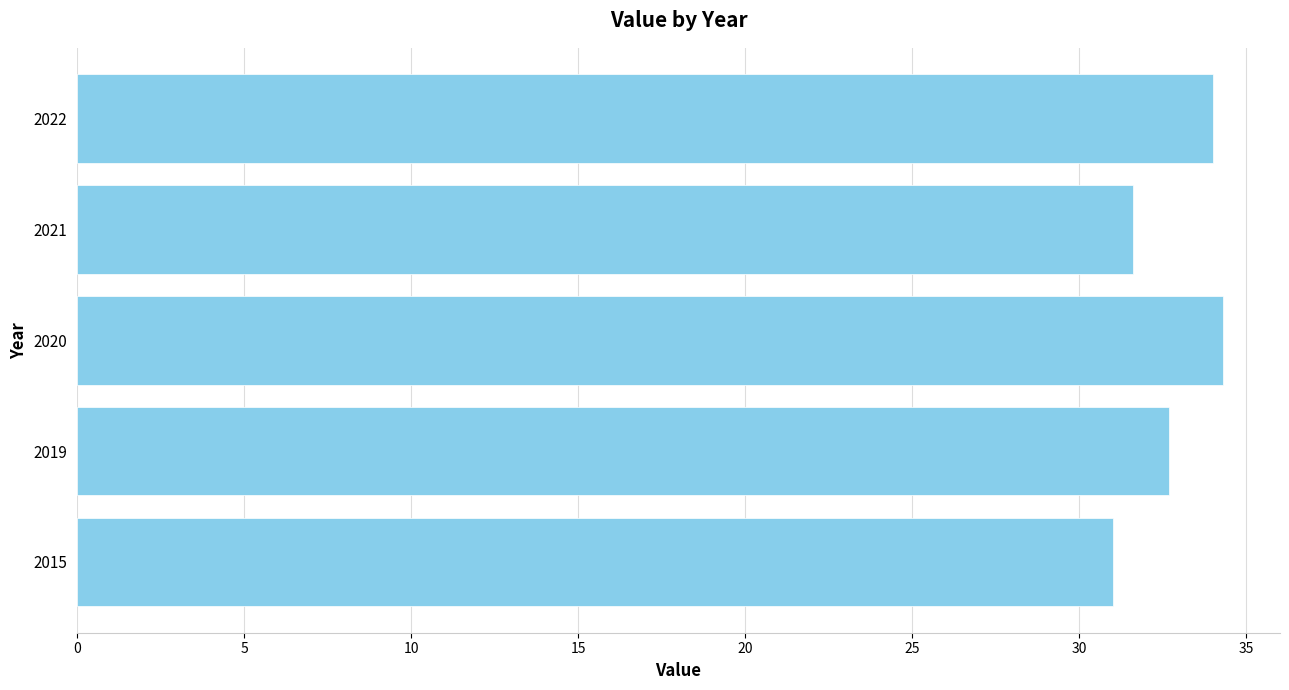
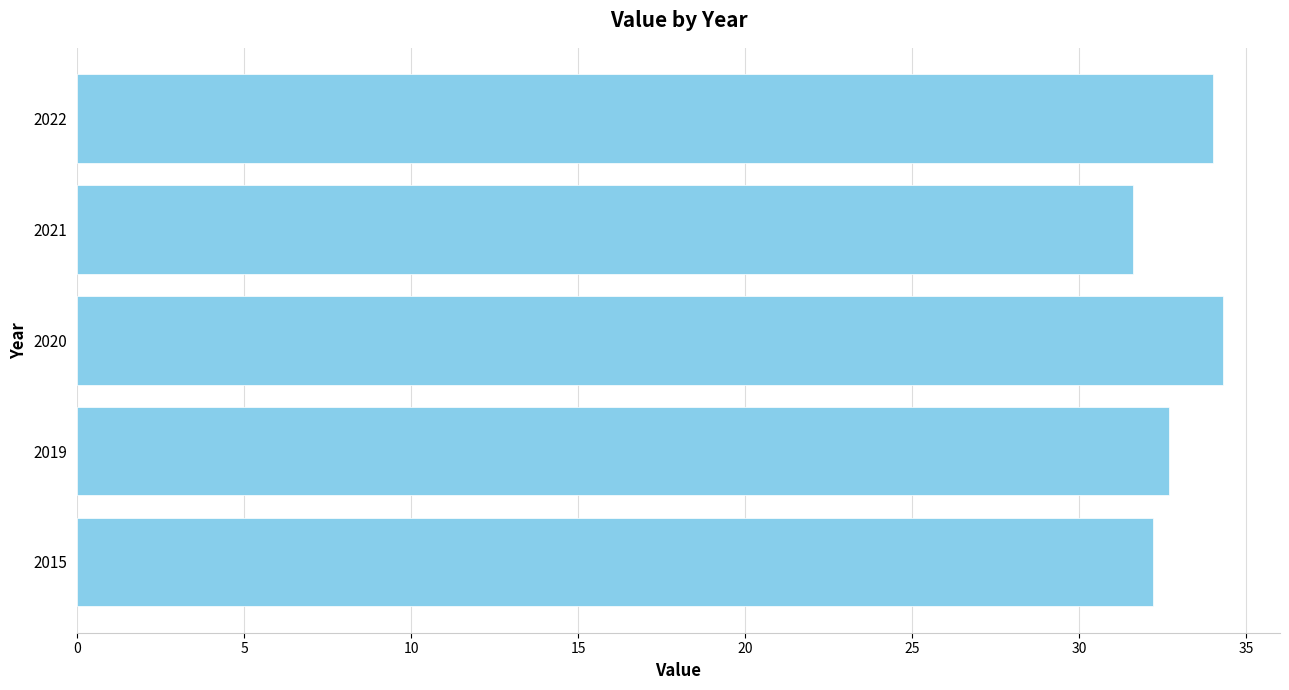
2015: 31.0 -> 32.2
